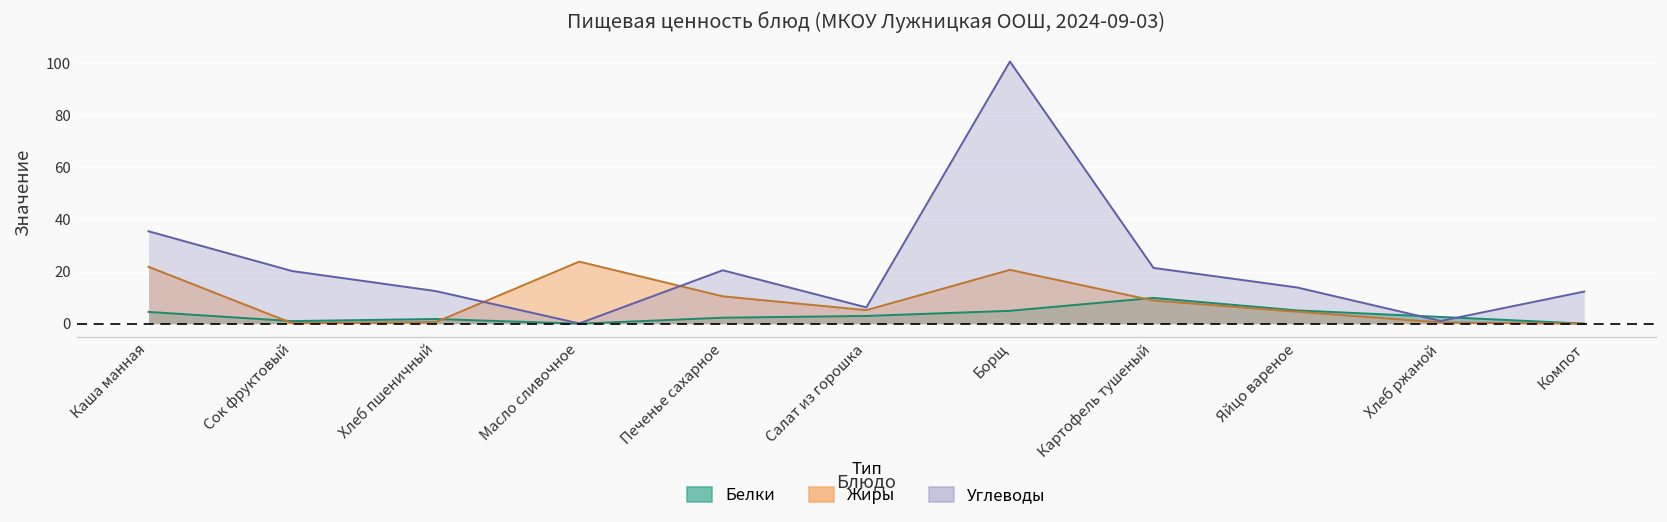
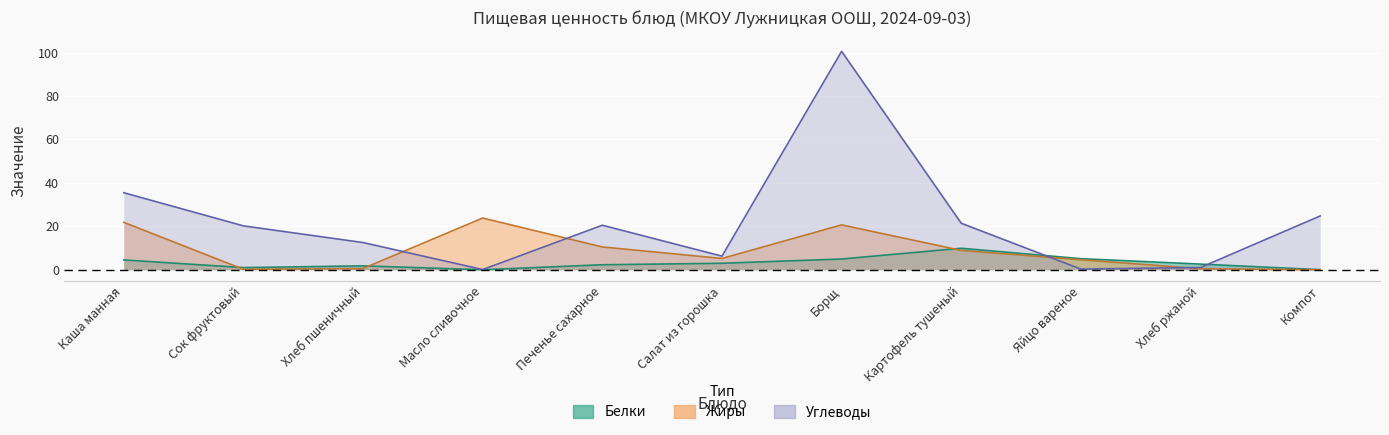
Углеводы, Яйцо вареное: 14 -> 0
Углеводы, Компот: 12 -> 25
